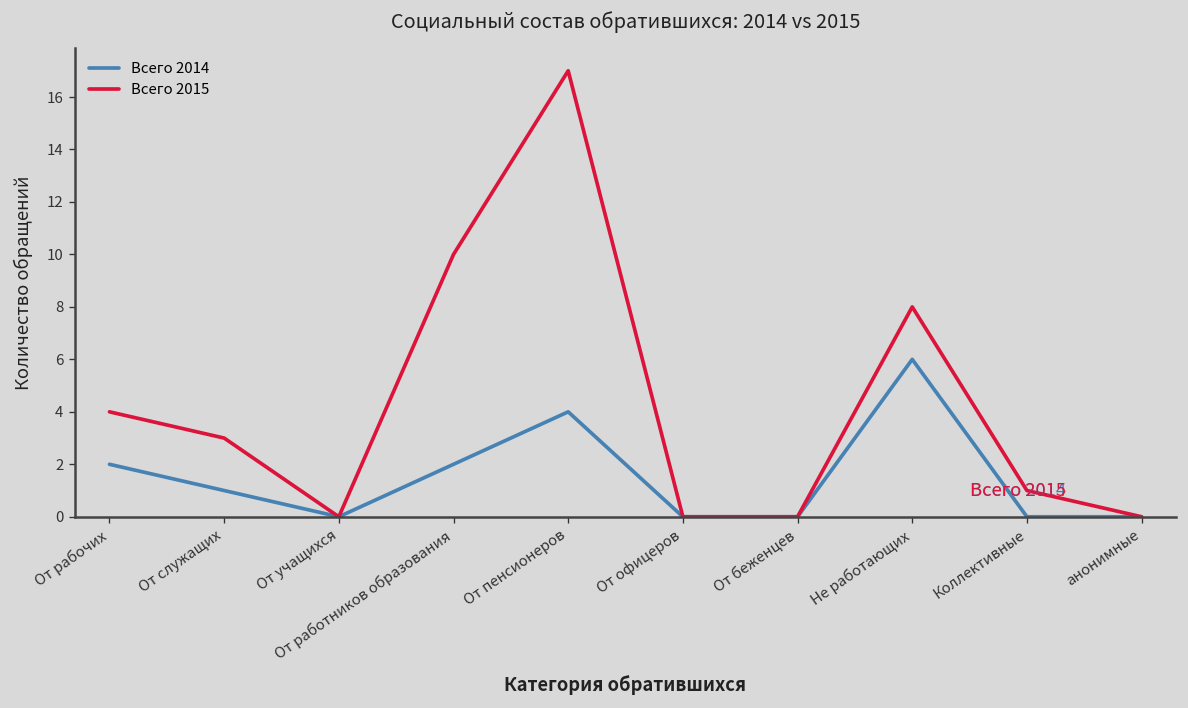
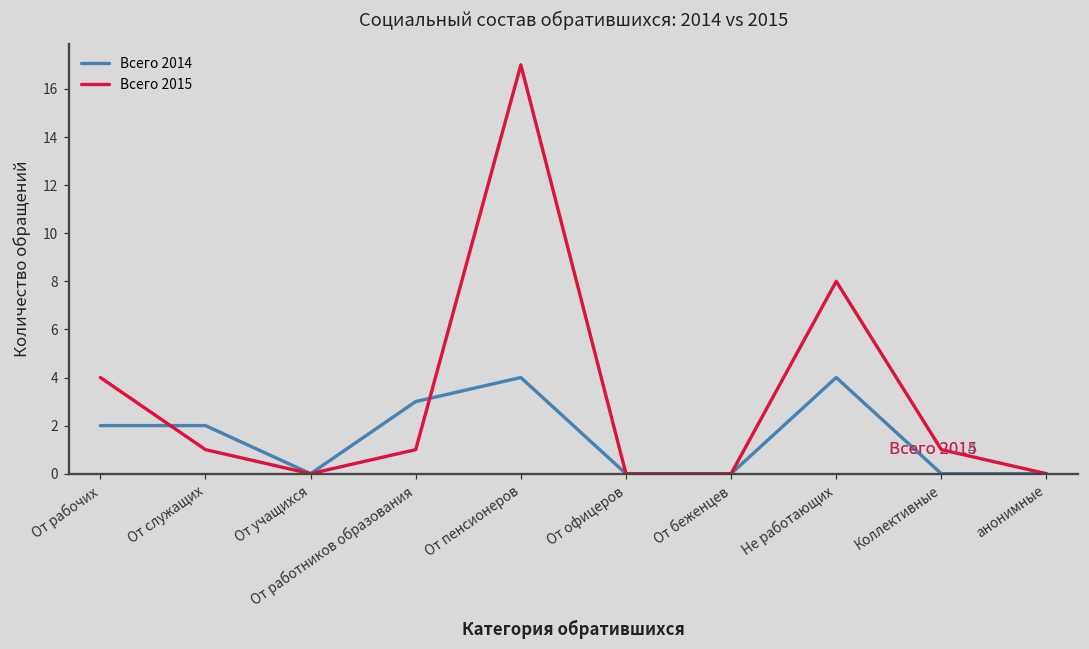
Всего 2014, От служащих: 1 -> 2
Всего 2015, От служащих: 3 -> 1
Всего 2014, От работников образования: 2 -> 3
Всего 2015, От работников образования: 10 -> 1
Всего 2014, Не работающих: 6 -> 4
